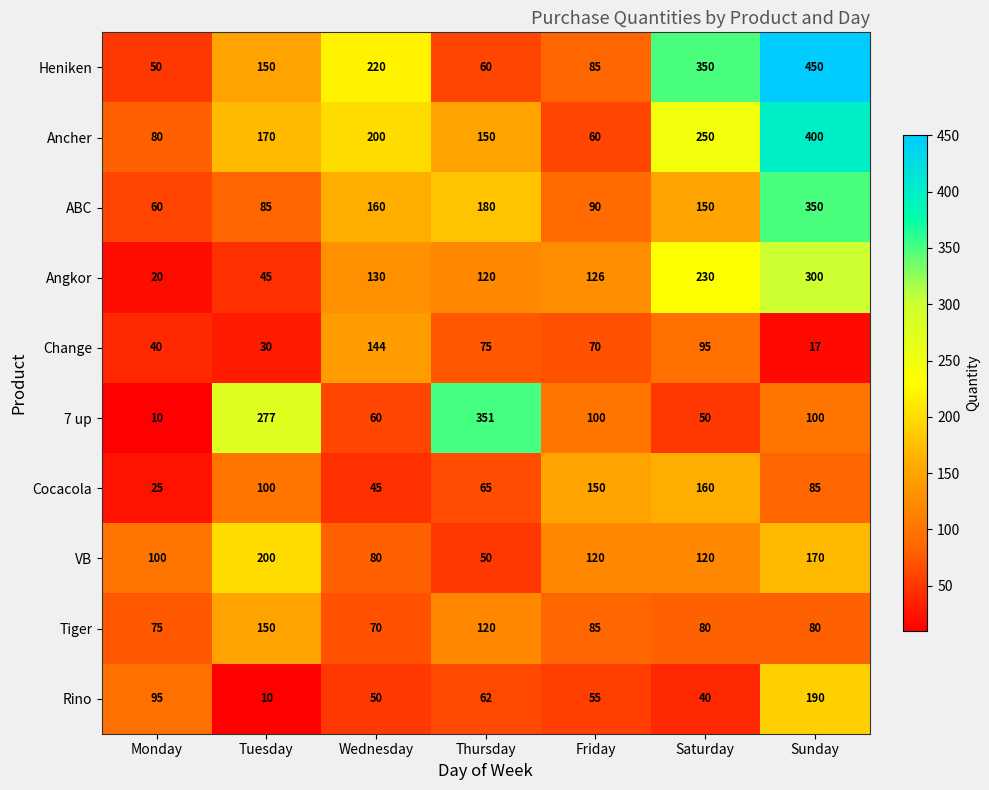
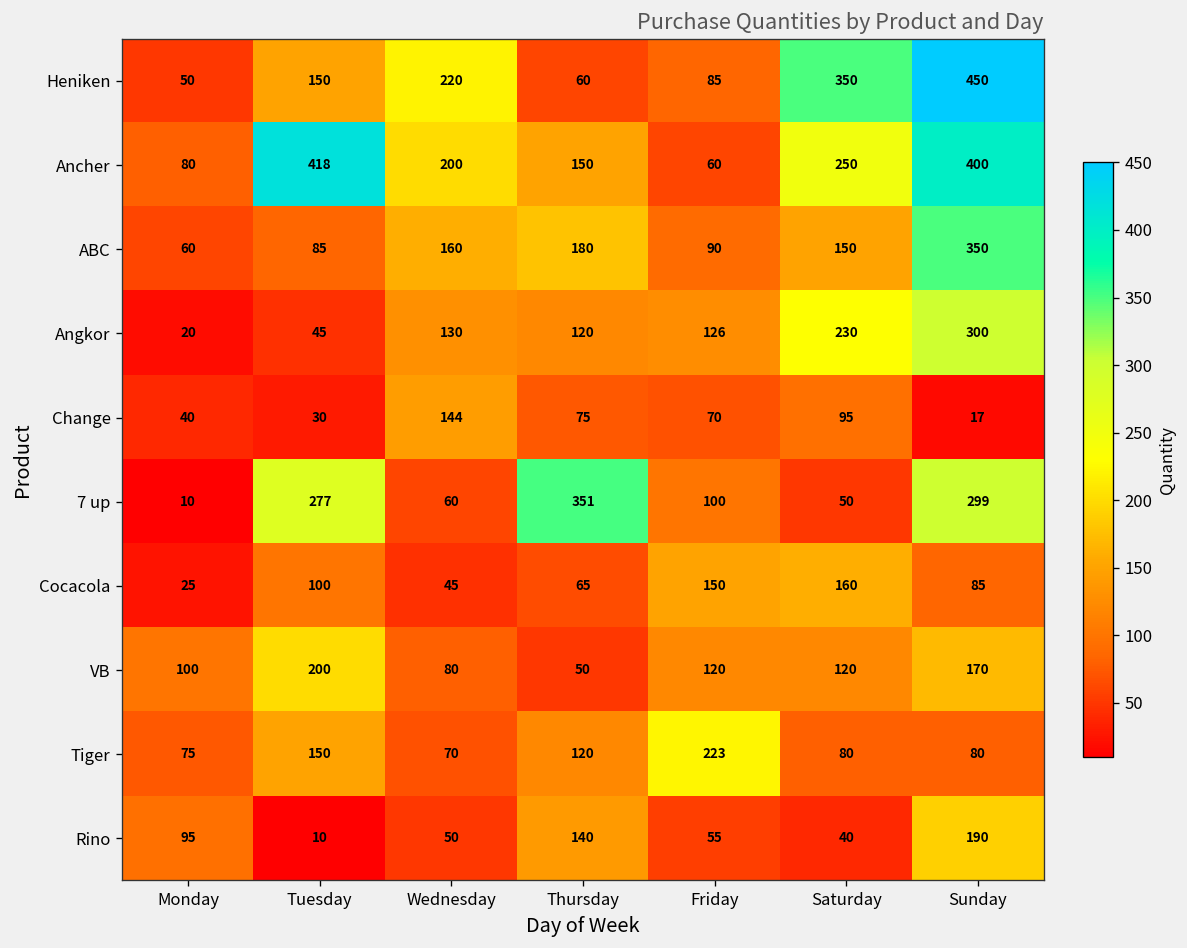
Ancher, Tuesday: 170 -> 418
7 up, Sunday: 100 -> 299
Tiger, Friday: 85 -> 223
Rino, Thursday: 62 -> 140
